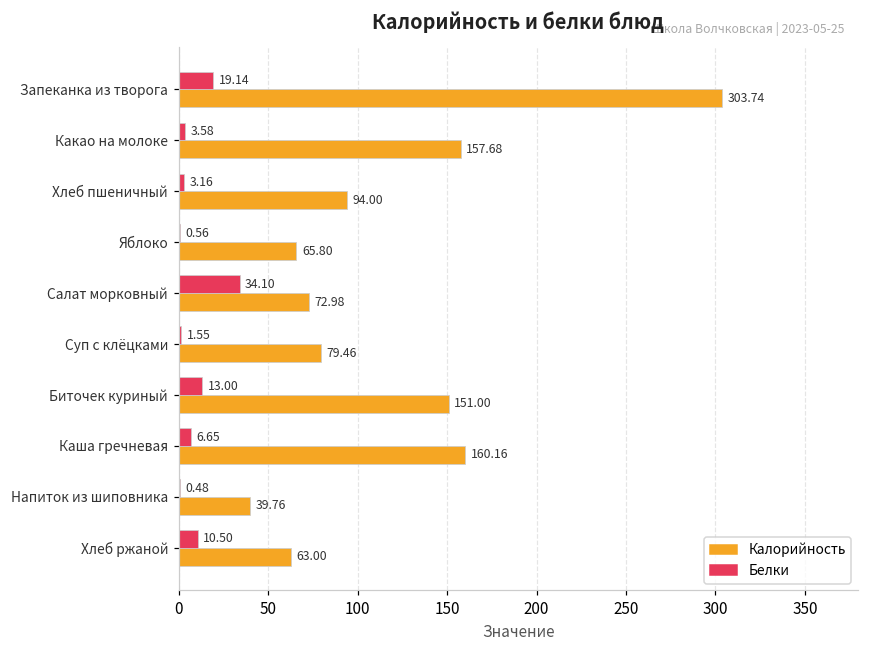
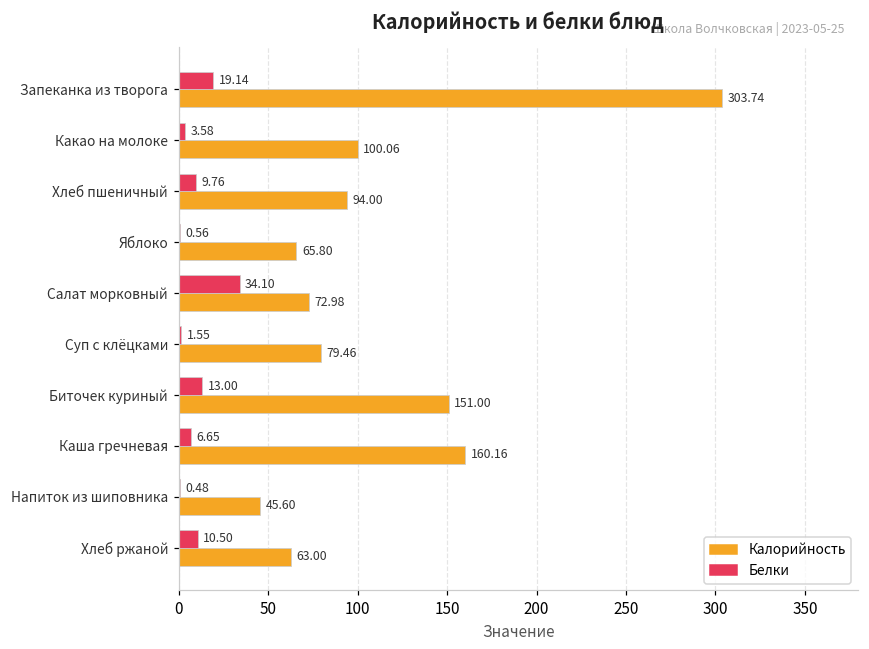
Калорийность, Какао на молоке: 157.68 -> 100.06
Белки, Хлеб пшеничный: 3.16 -> 9.76
Калорийность, Напиток из шиповника: 39.76 -> 45.60
